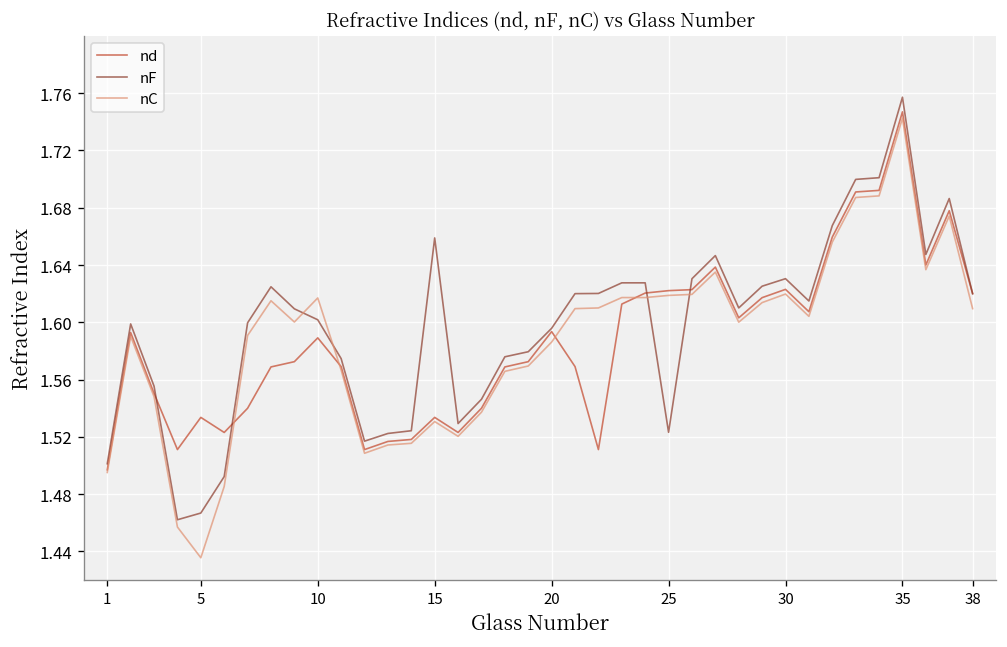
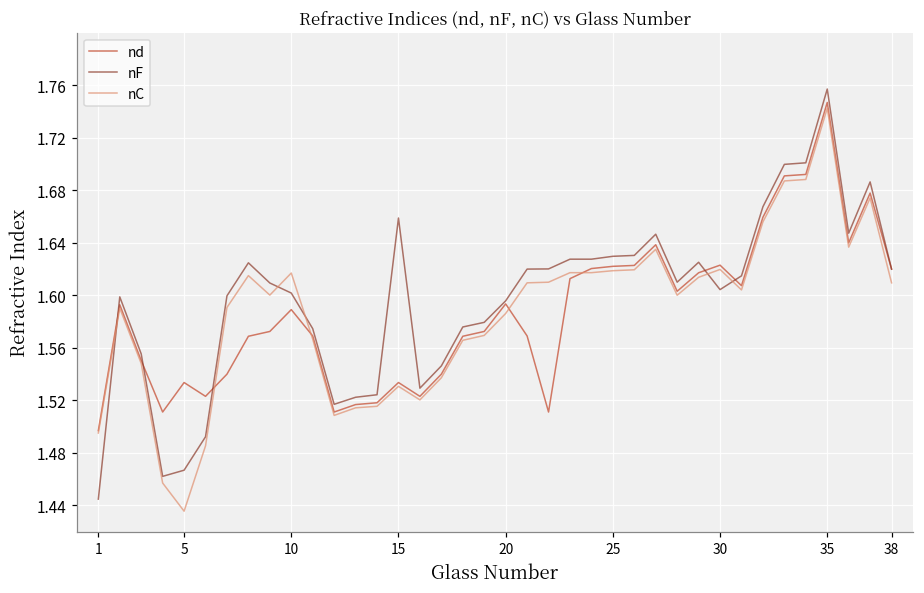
nF, 1: 1.501 -> 1.445
nF, 25: 1.523 -> 1.630
nF, 30: 1.630 -> 1.604
